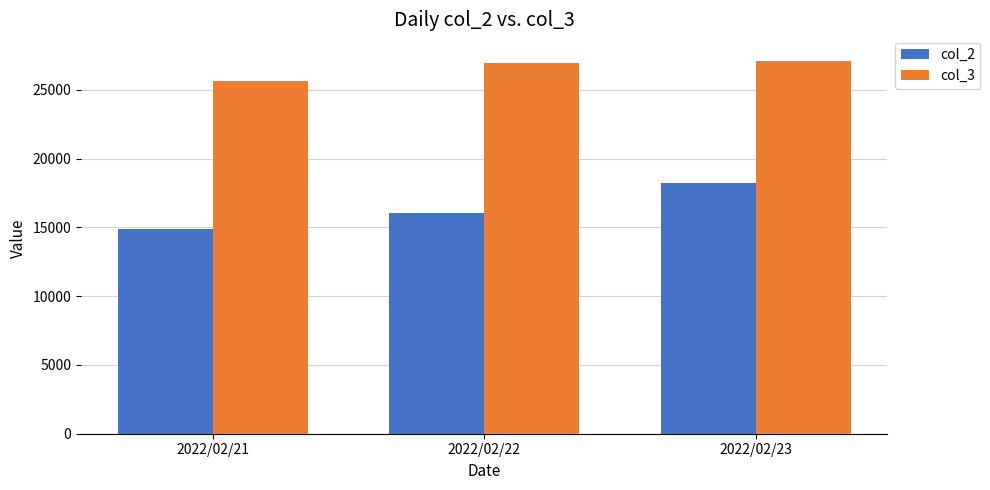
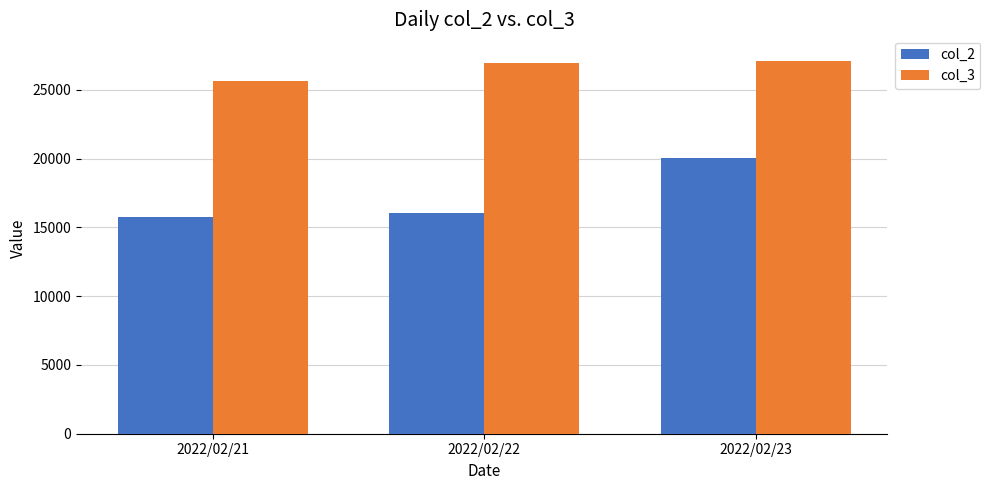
col_2, 2022/02/21: 14900 -> 15800
col_2, 2022/02/23: 18200 -> 20100
